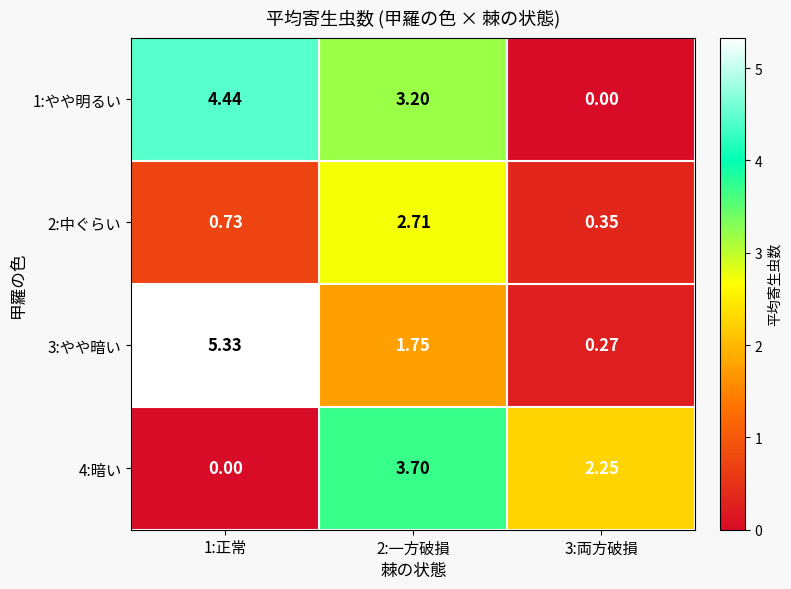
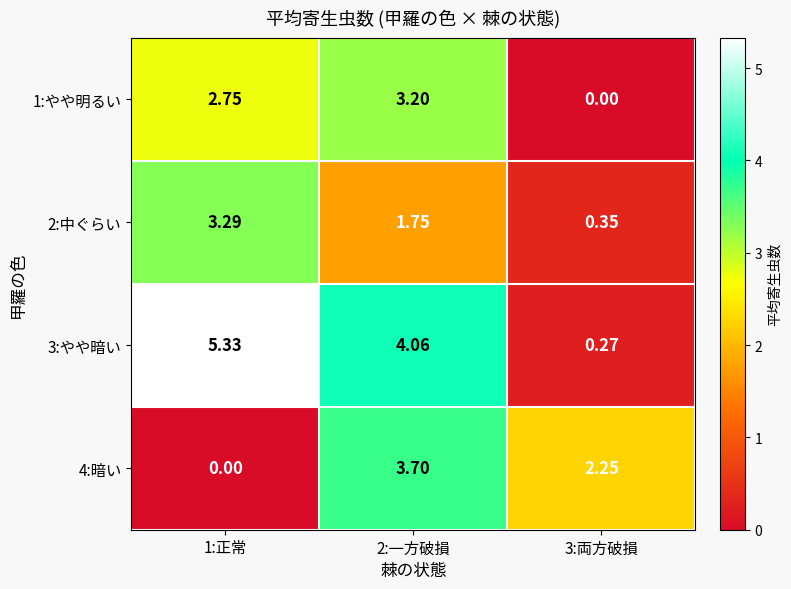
1:やや明るい, 1:正常: 4.44 -> 2.75
2:中ぐらい, 1:正常: 0.73 -> 3.29
2:中ぐらい, 2:一方破損: 2.71 -> 1.75
3:やや暗い, 2:一方破損: 1.75 -> 4.06
